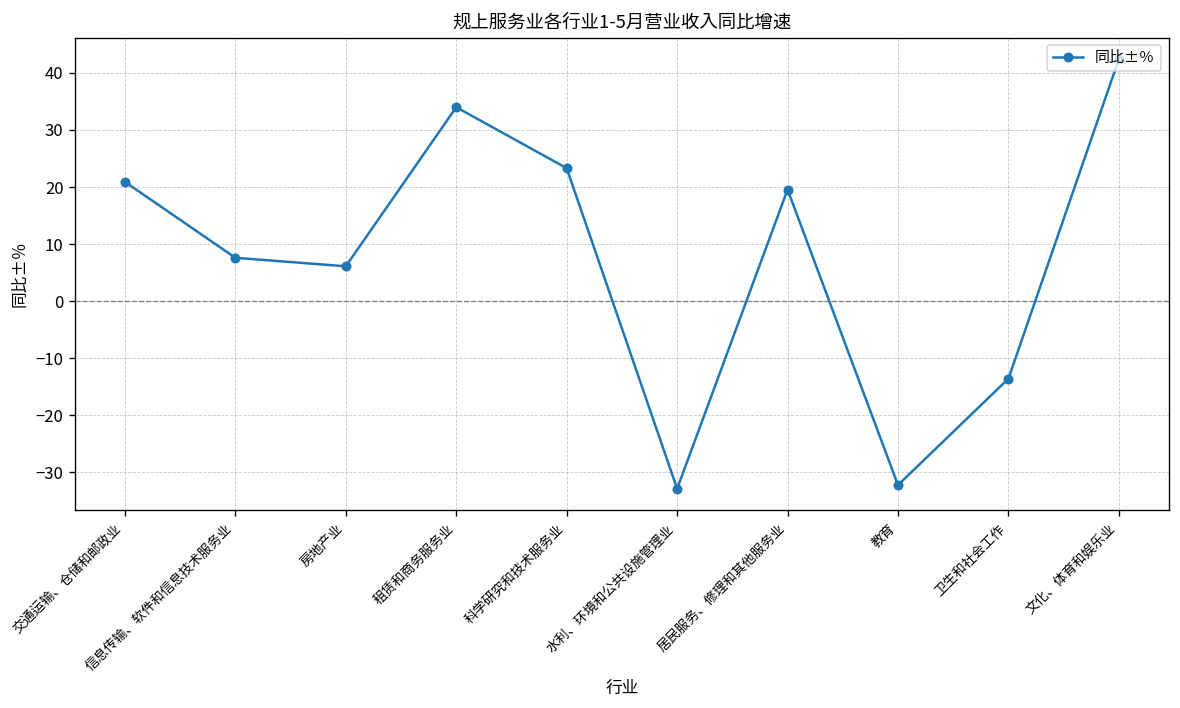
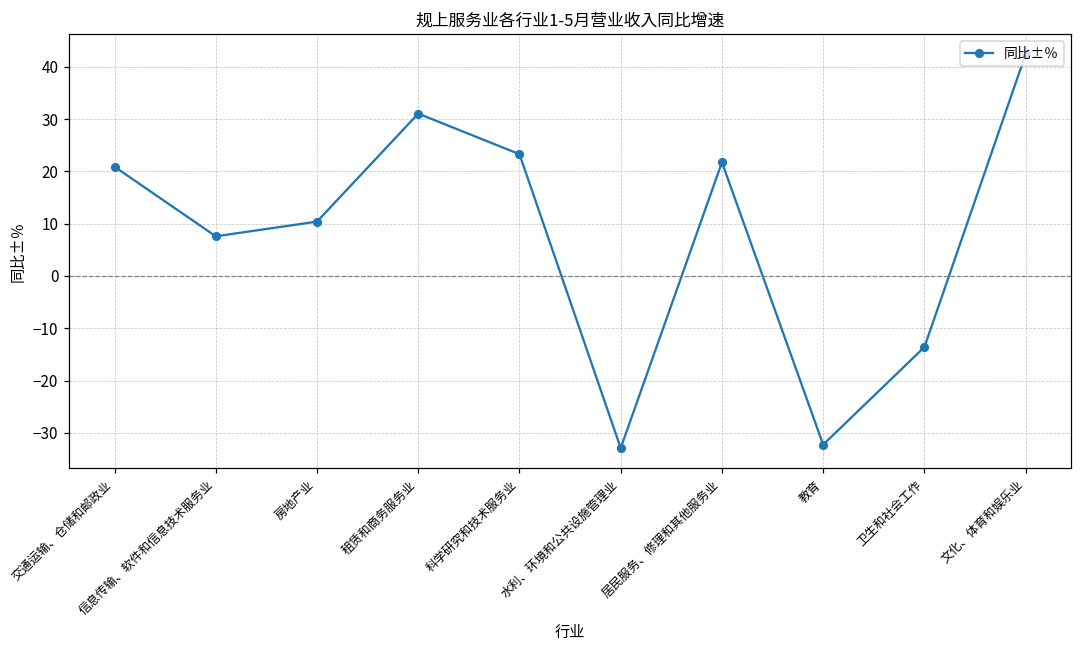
房地产业: 6 -> 10
租赁和商务服务业: 34 -> 31
居民服务、修理和其他服务业: 20 -> 22
